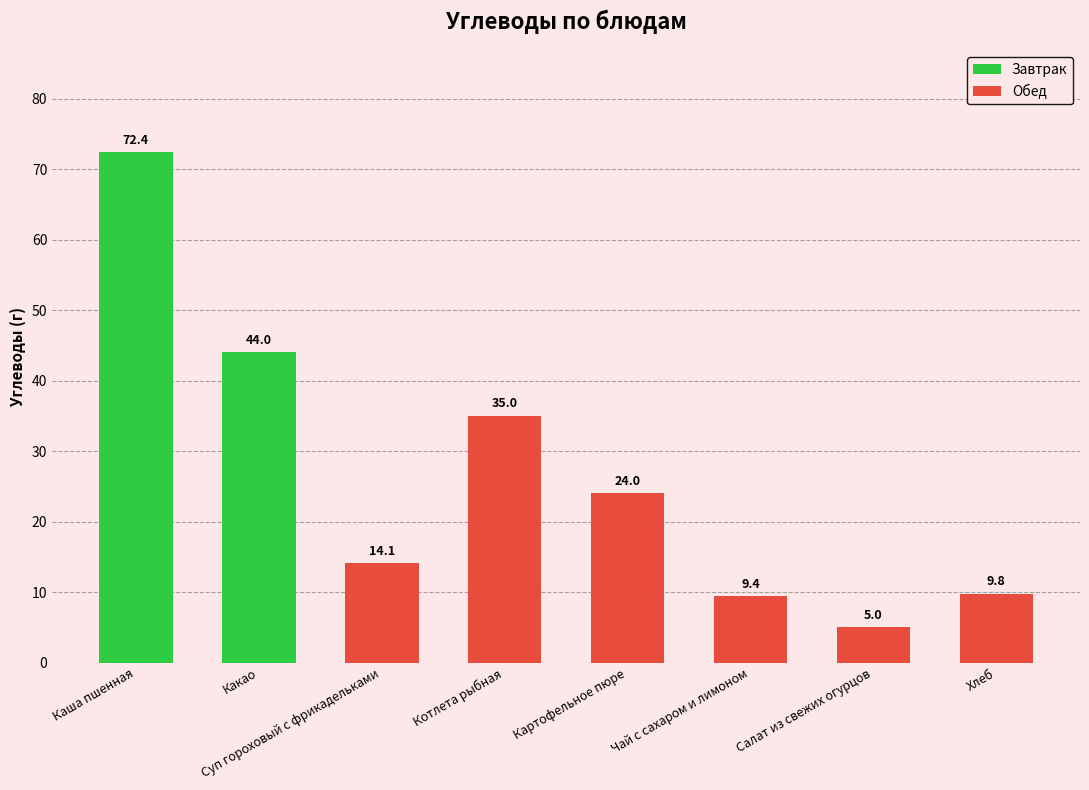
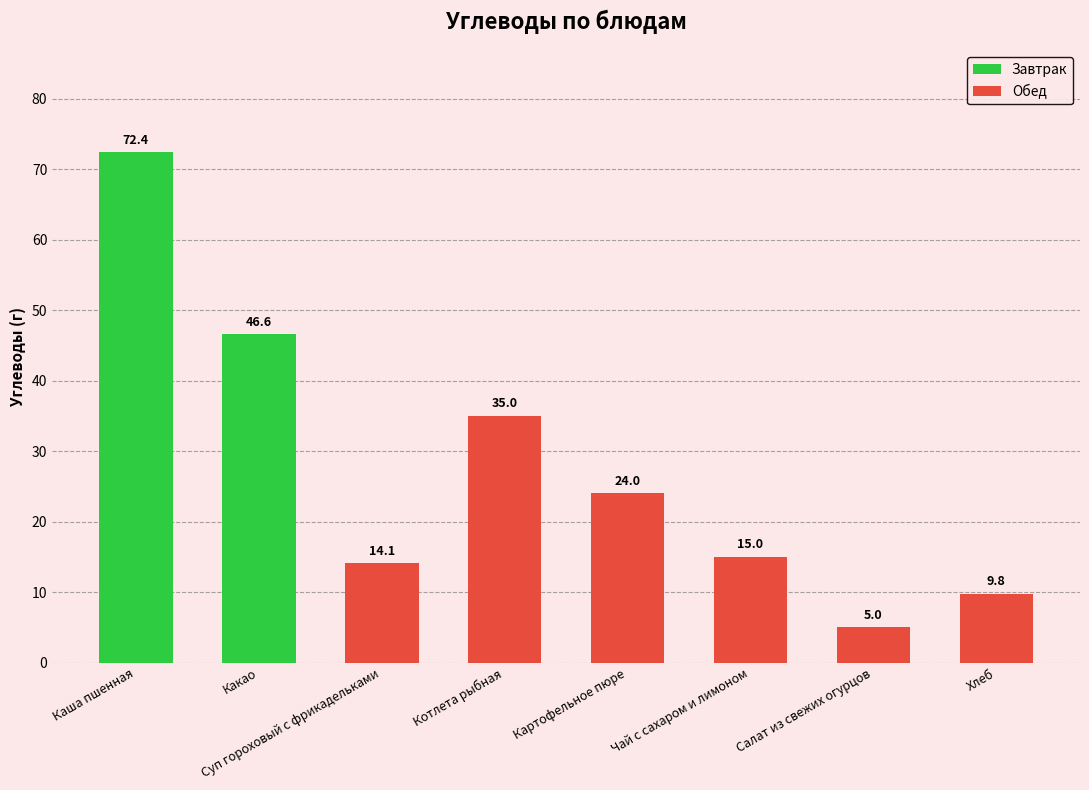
Завтрак, Какао: 44.0 -> 46.6
Обед, Чай с сахаром и лимоном: 9.4 -> 15.0
